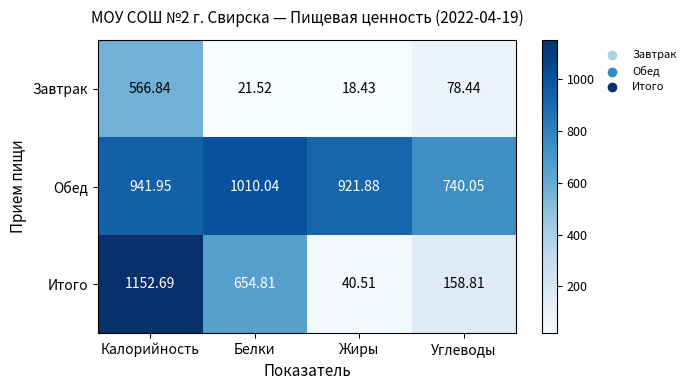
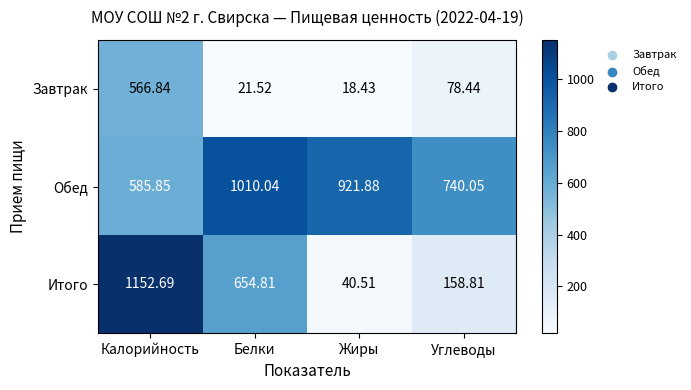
Обед, Калорийность: 941.95 -> 585.85
